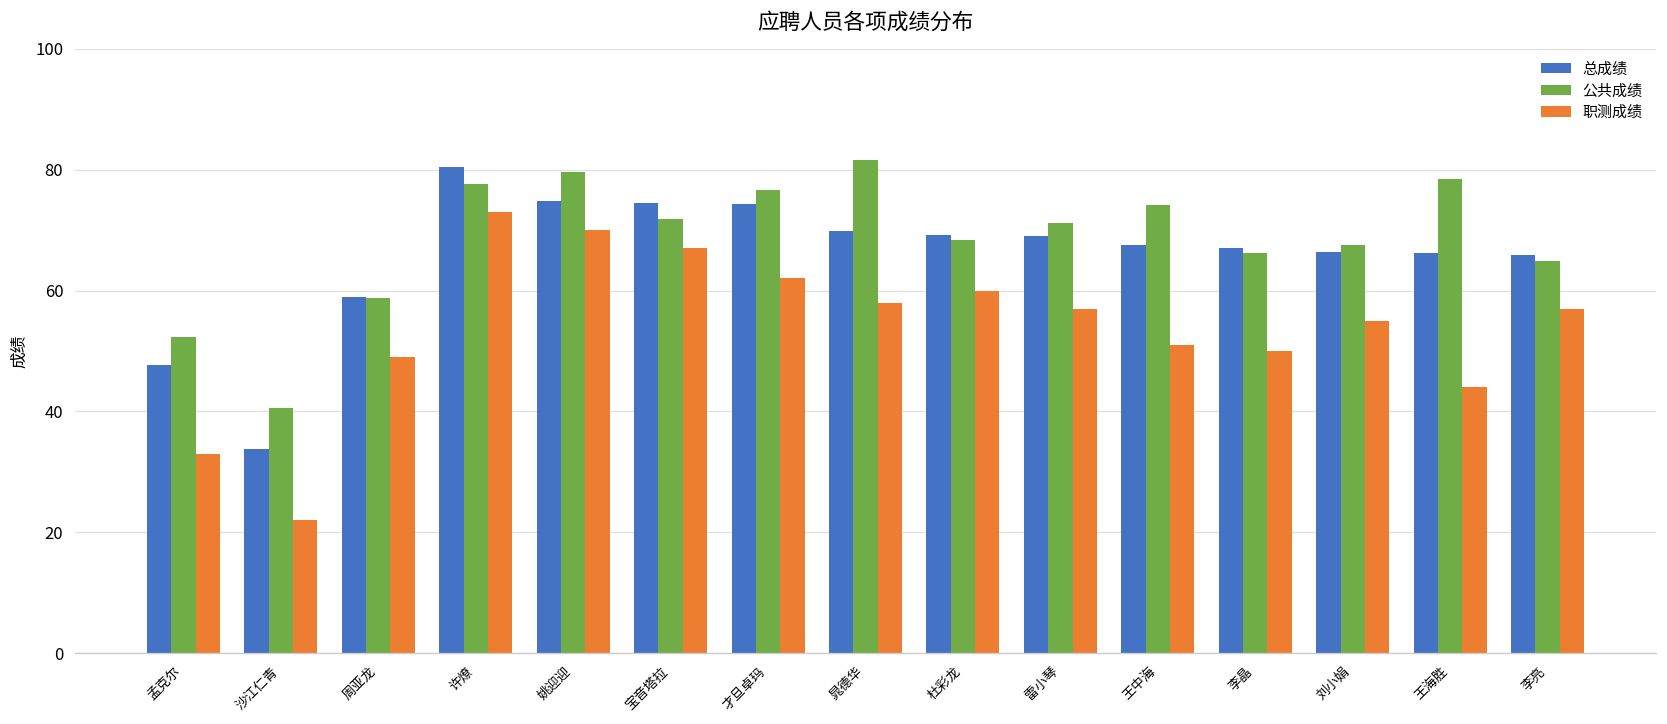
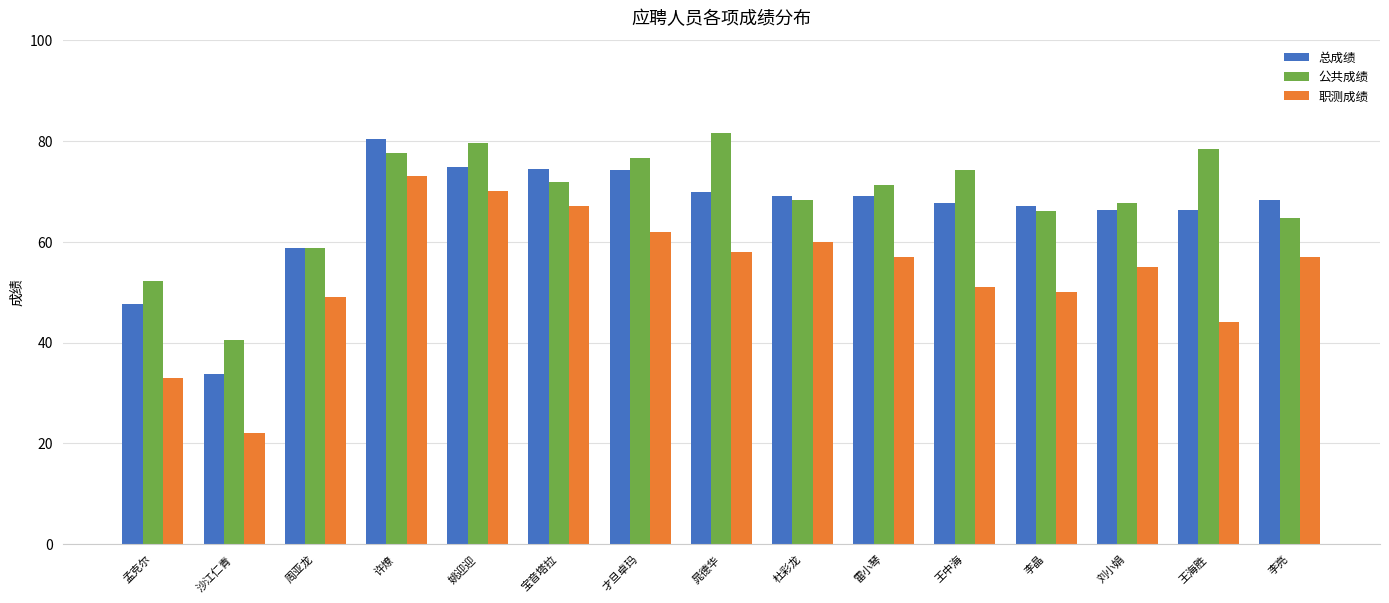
总成绩, 李亮: 66 -> 68
